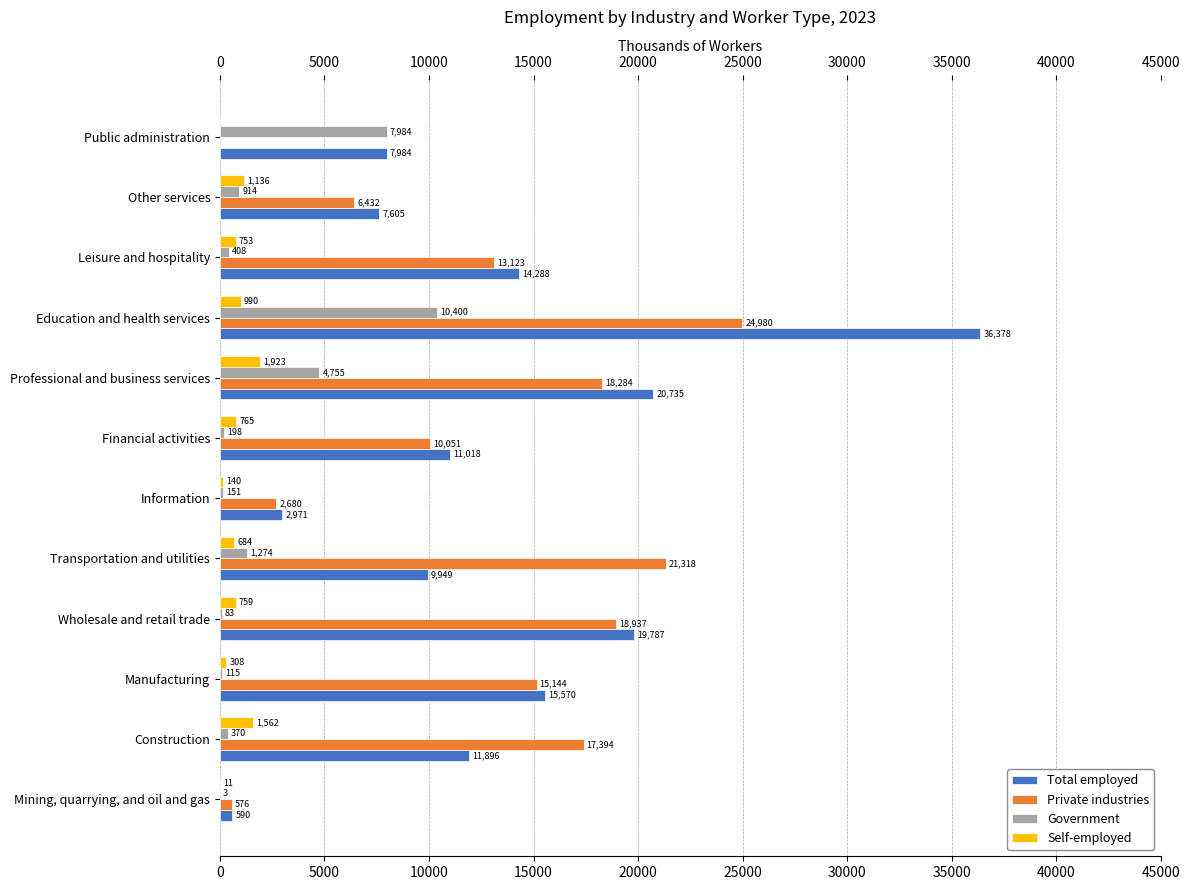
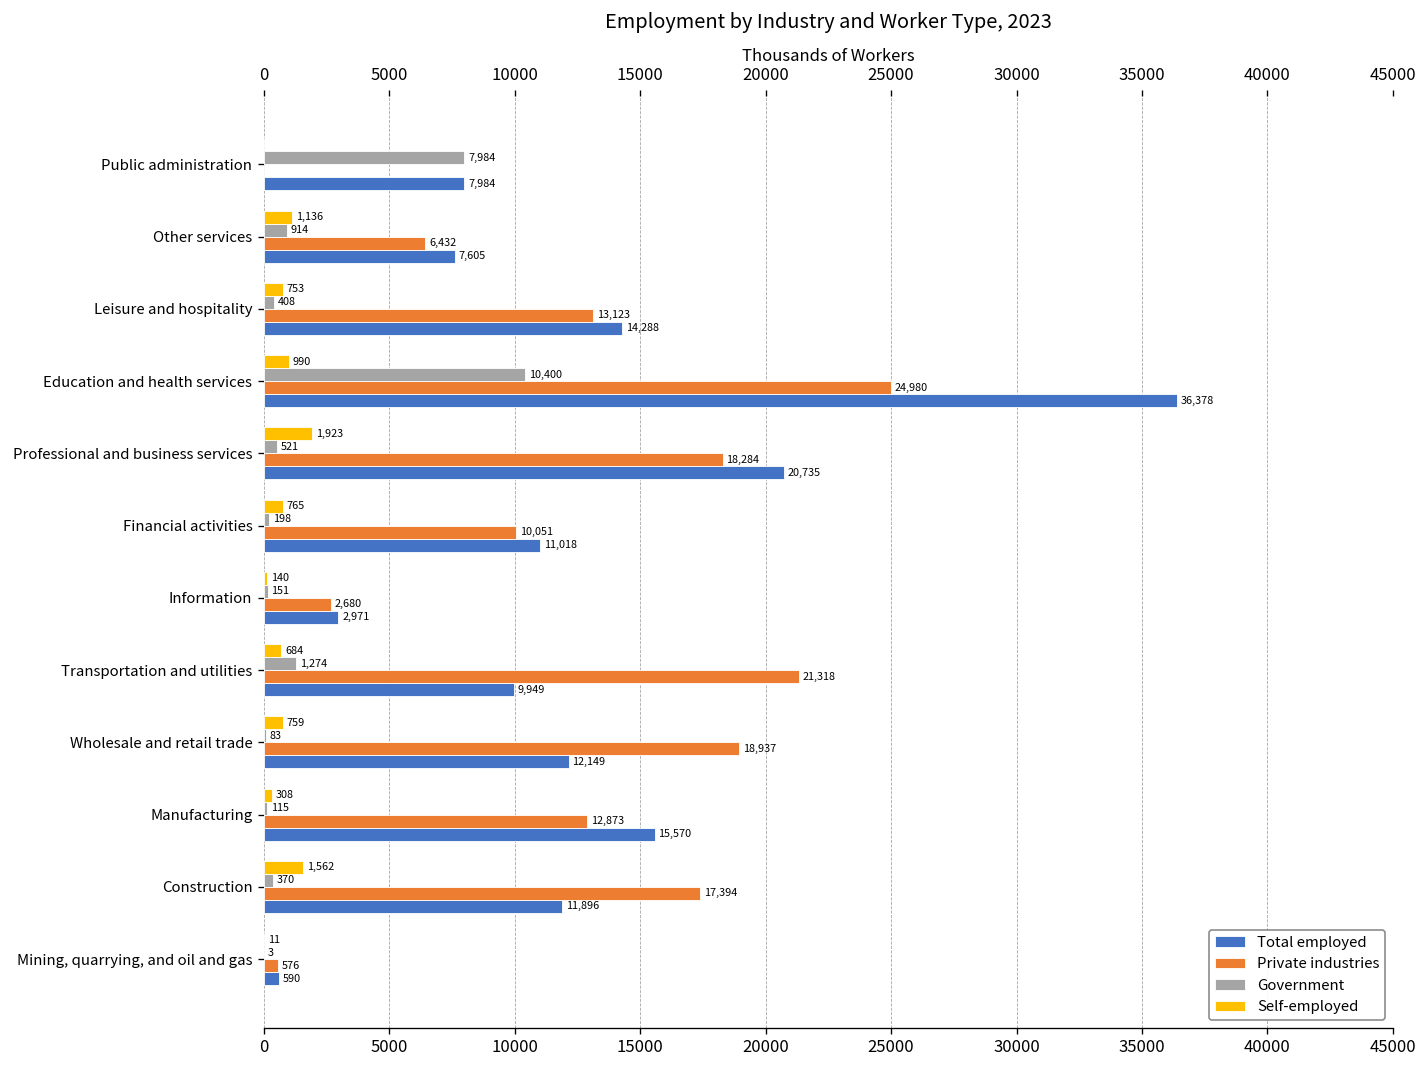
Government, Professional and business services: 4,755 -> 521
Total employed, Wholesale and retail trade: 19,787 -> 12,149
Private industries, Manufacturing: 15,144 -> 12,873
